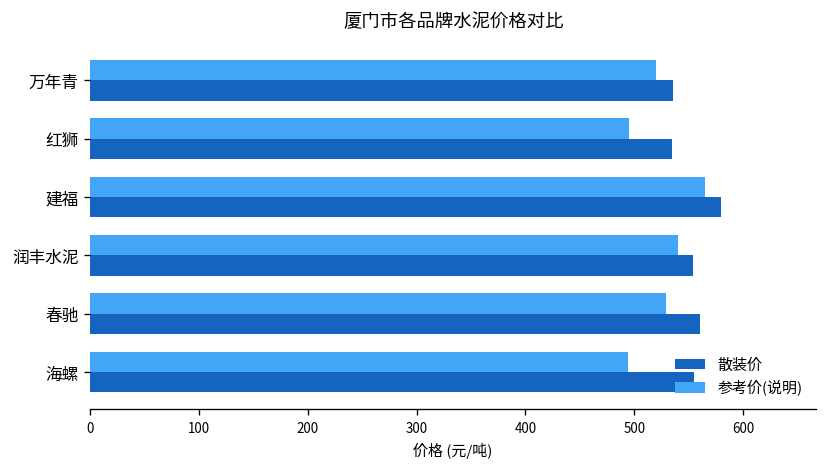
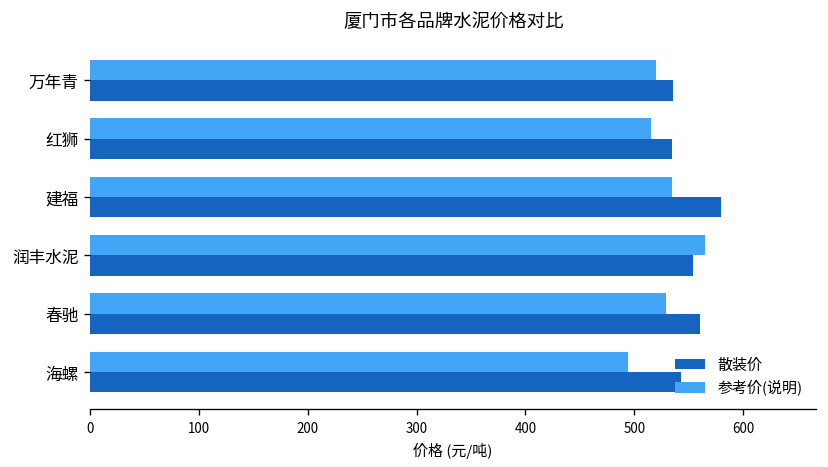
参考价(说明), 红狮: 500 -> 520
参考价(说明), 建福: 570 -> 540
参考价(说明), 润丰水泥: 540 -> 570
散装价, 海螺: 560 -> 540
